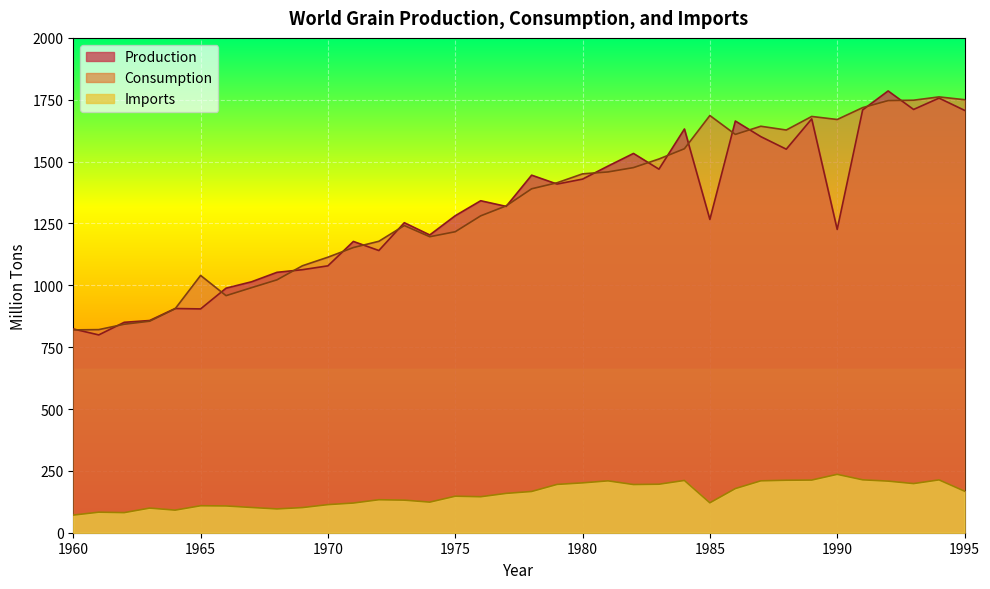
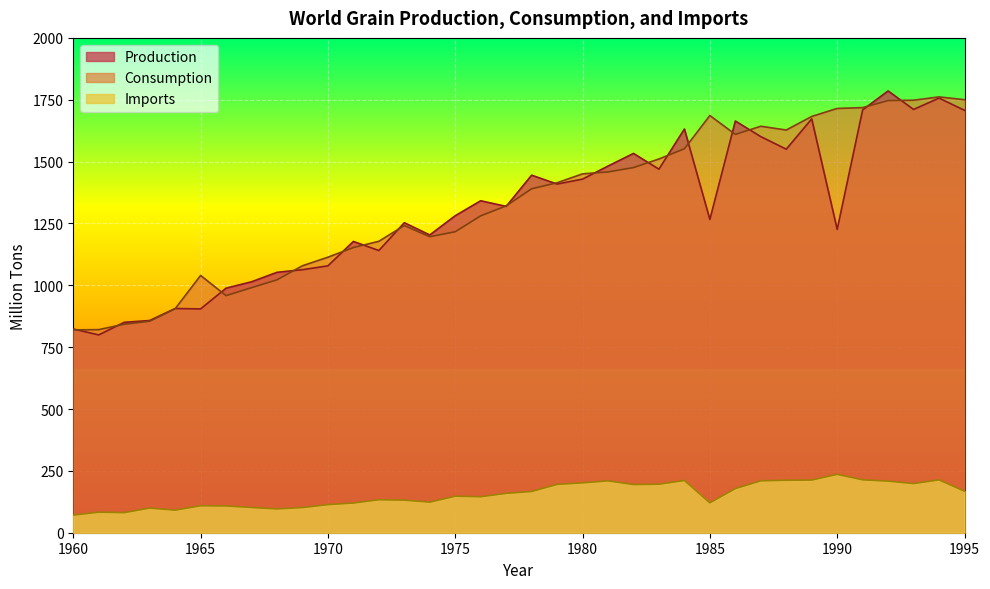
Consumption, 1990: 1670 -> 1710
